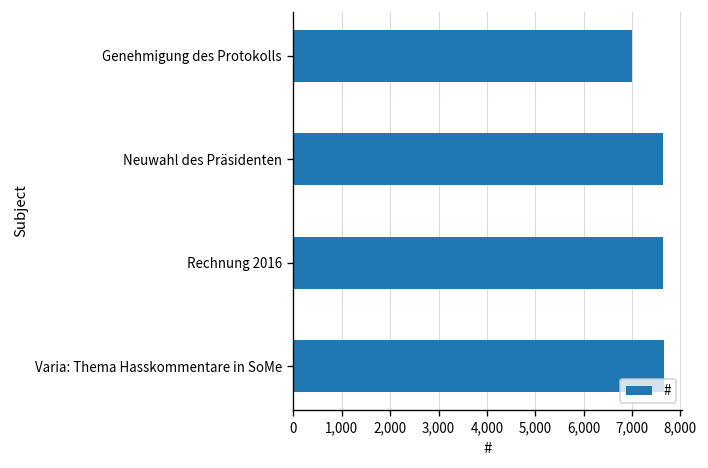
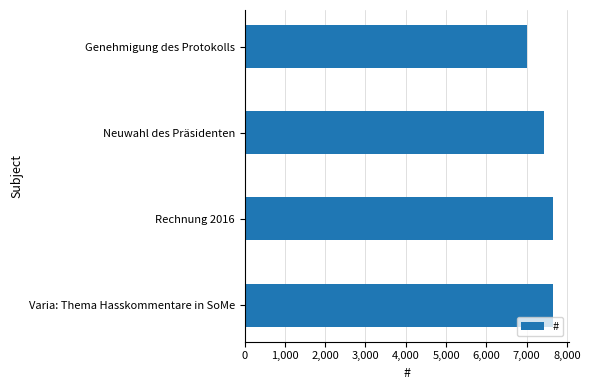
Neuwahl des Präsidenten: 7,600 -> 7,400
